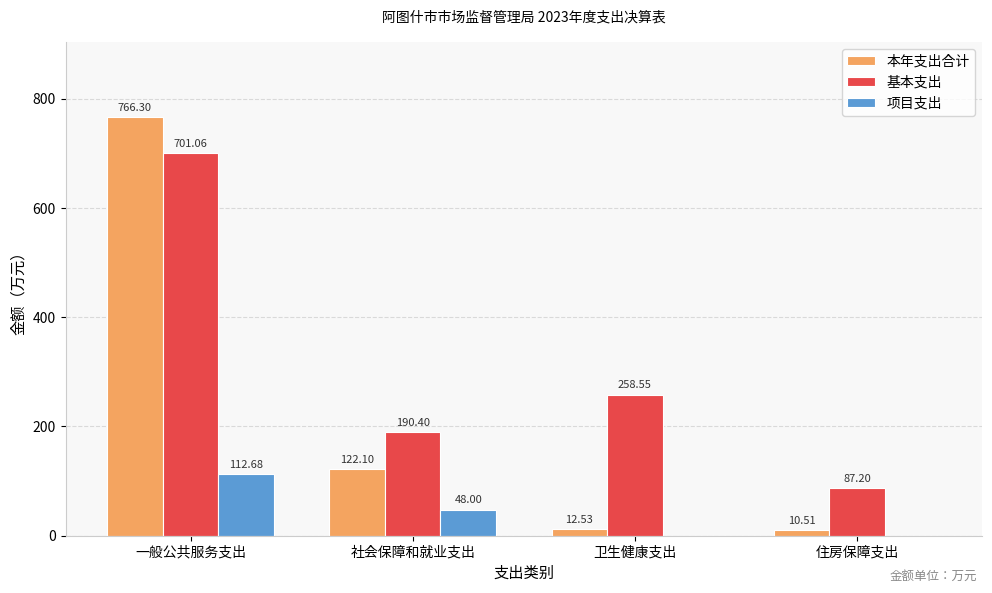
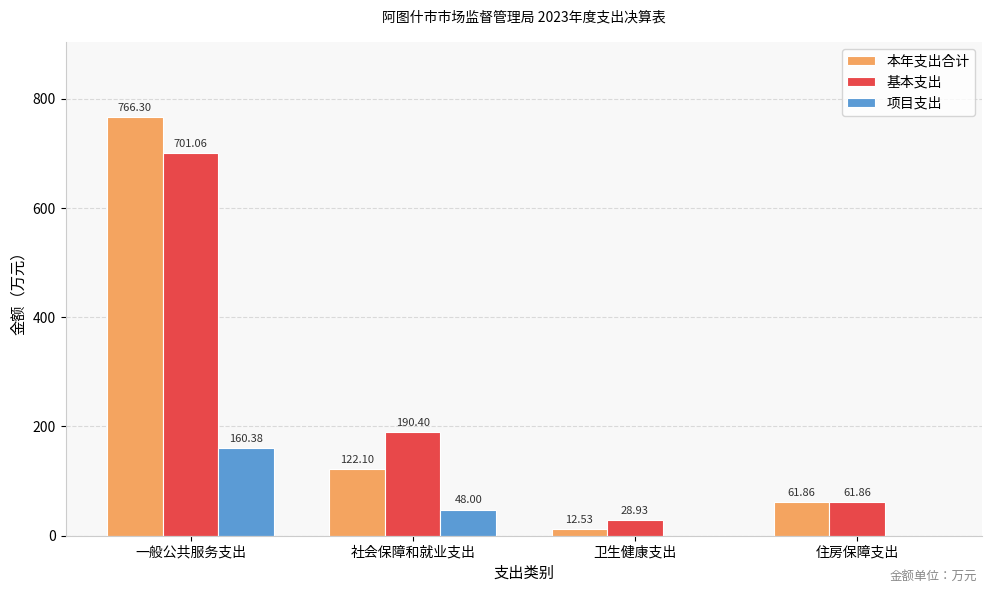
项目支出, 一般公共服务支出: 112.68 -> 160.38
基本支出, 卫生健康支出: 258.55 -> 28.93
本年支出合计, 住房保障支出: 10.51 -> 61.86
基本支出, 住房保障支出: 87.20 -> 61.86
